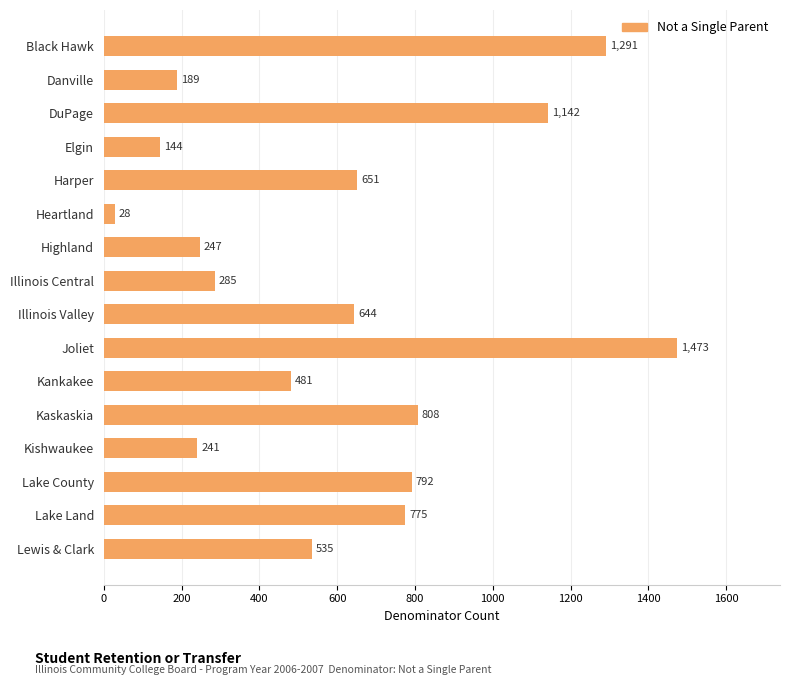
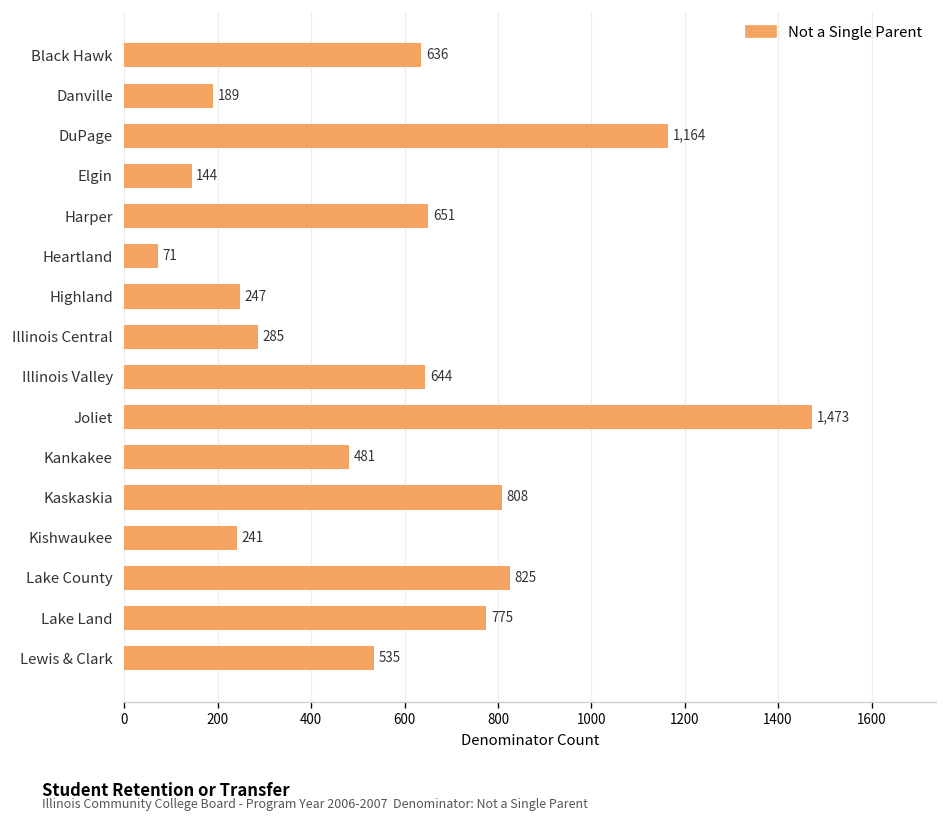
Black Hawk: 1,291 -> 636
DuPage: 1,142 -> 1,164
Heartland: 28 -> 71
Lake County: 792 -> 825
